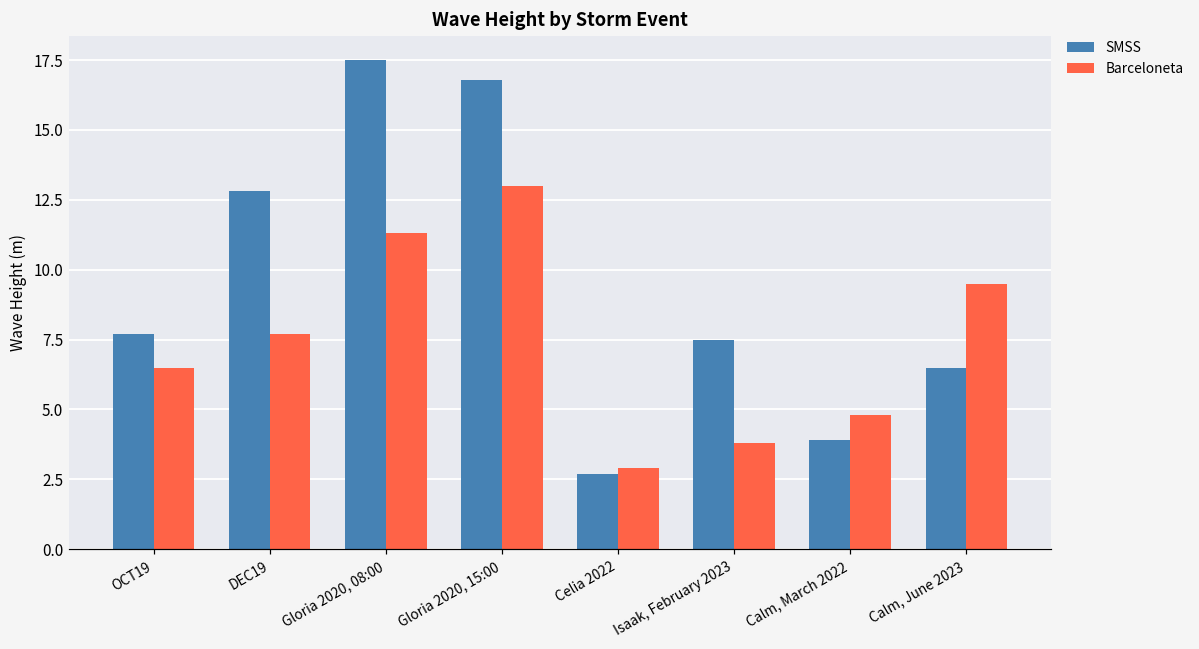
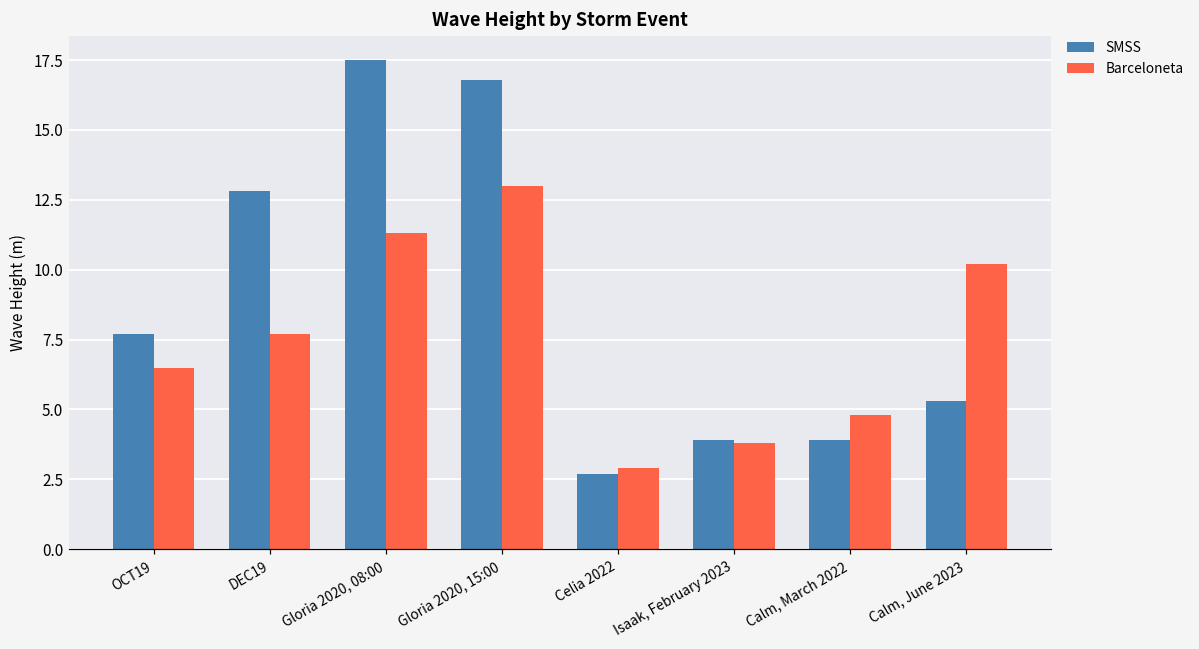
SMSS, Isaak, February 2023: 7.5 -> 3.9
SMSS, Calm, June 2023: 6.5 -> 5.3
Barceloneta, Calm, June 2023: 9.5 -> 10.2
